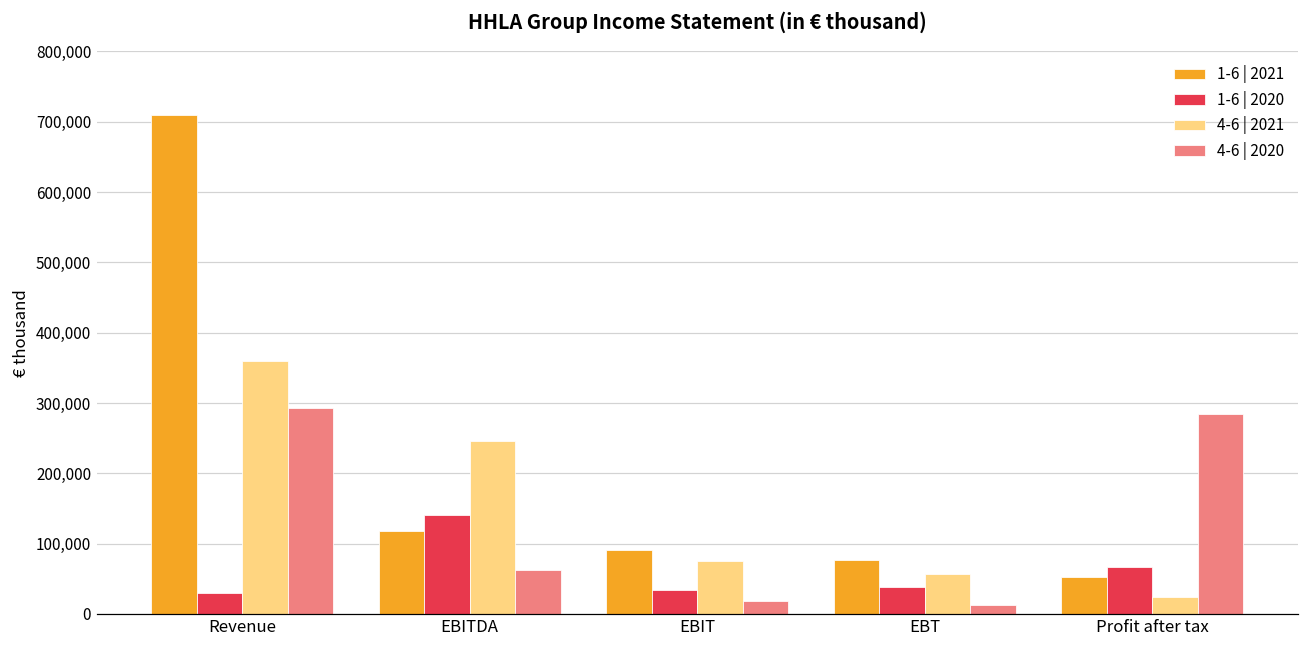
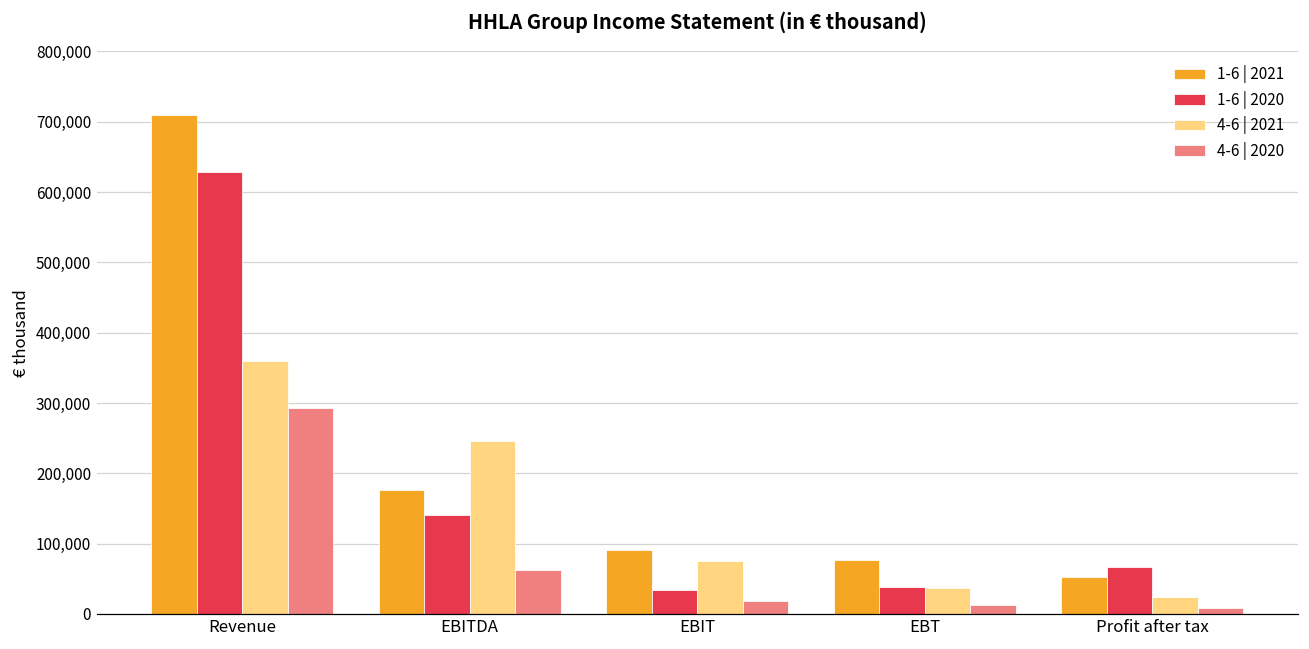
1-6 | 2020, Revenue: 30,000 -> 630,000
1-6 | 2021, EBITDA: 120,000 -> 180,000
4-6 | 2021, EBT: 60,000 -> 40,000
4-6 | 2020, Profit after tax: 280,000 -> 10,000
